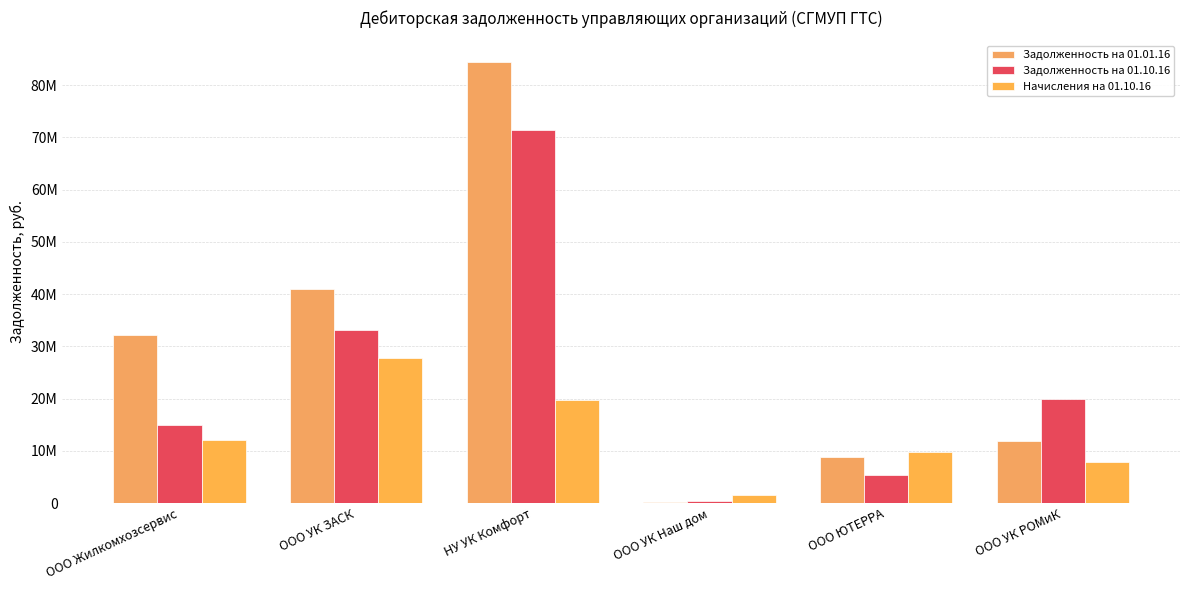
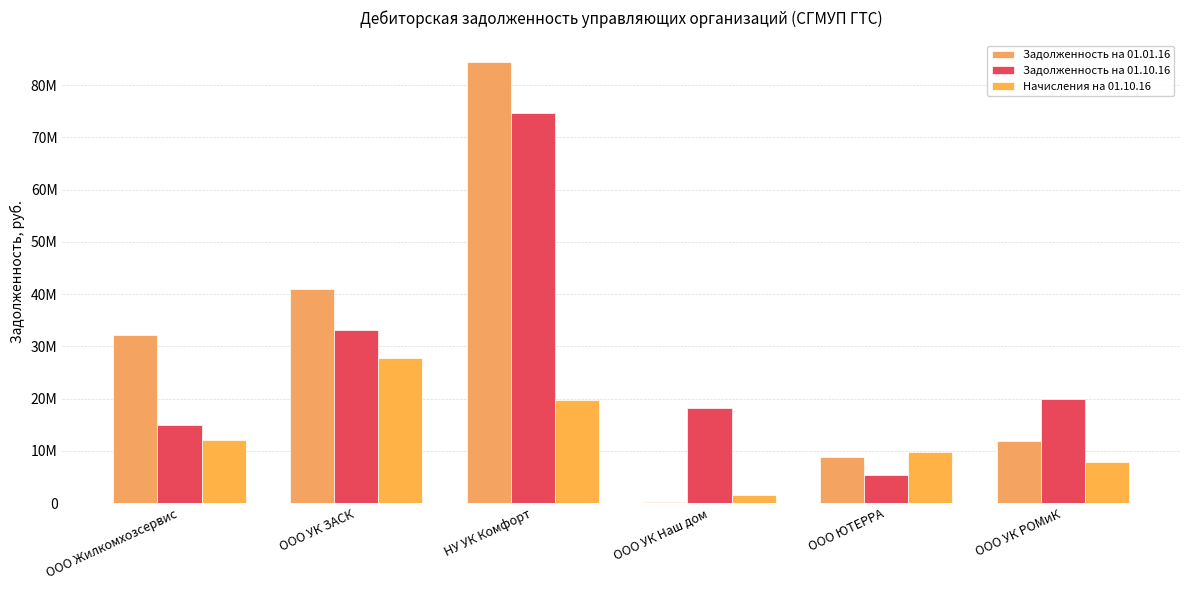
Задолженность на 01.10.16, НУ УК Комфорт: 71000000 -> 75000000
Задолженность на 01.10.16, ООО УК Наш дом: 0 -> 18000000
